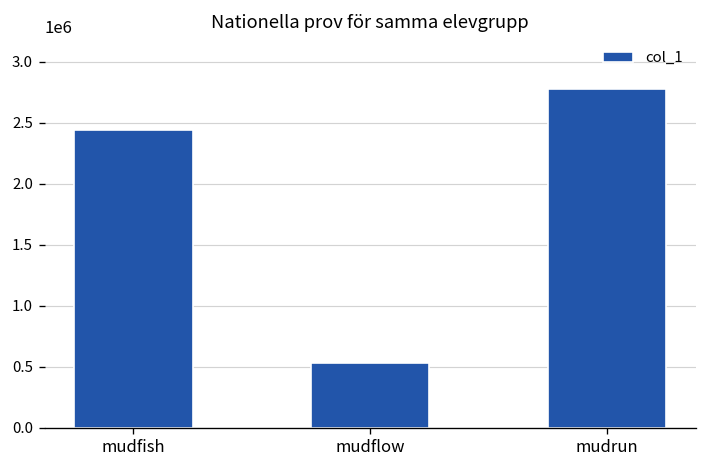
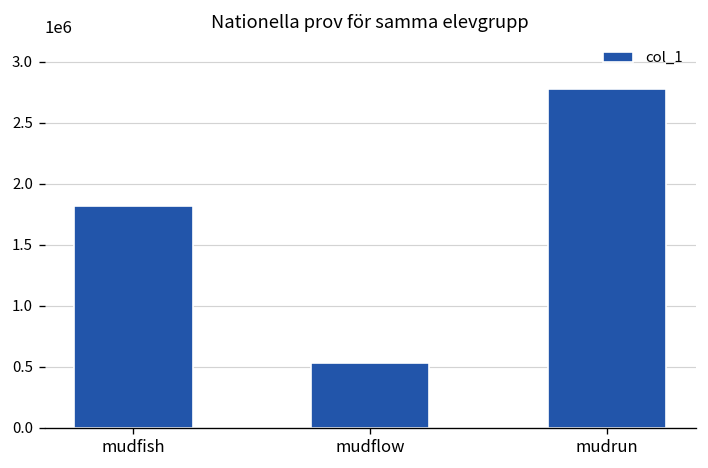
mudfish: 2440000 -> 1810000
